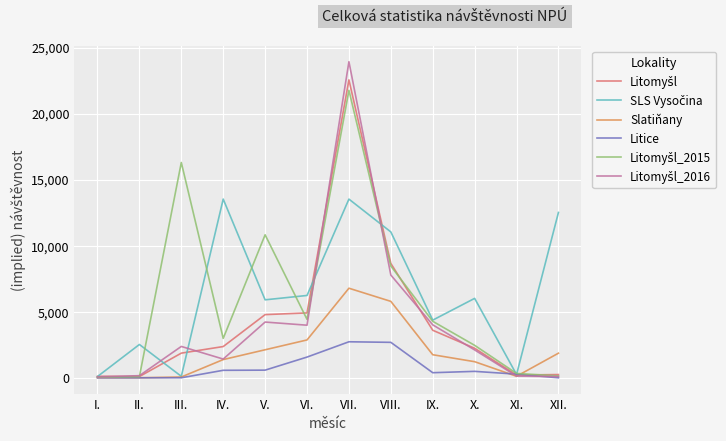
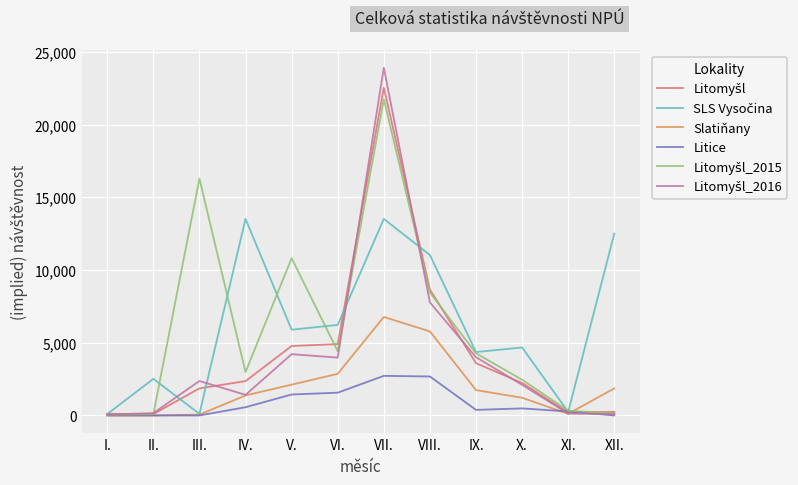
Litice, V.: 600 -> 1,400
SLS Vysočina, X.: 6,000 -> 4,700
